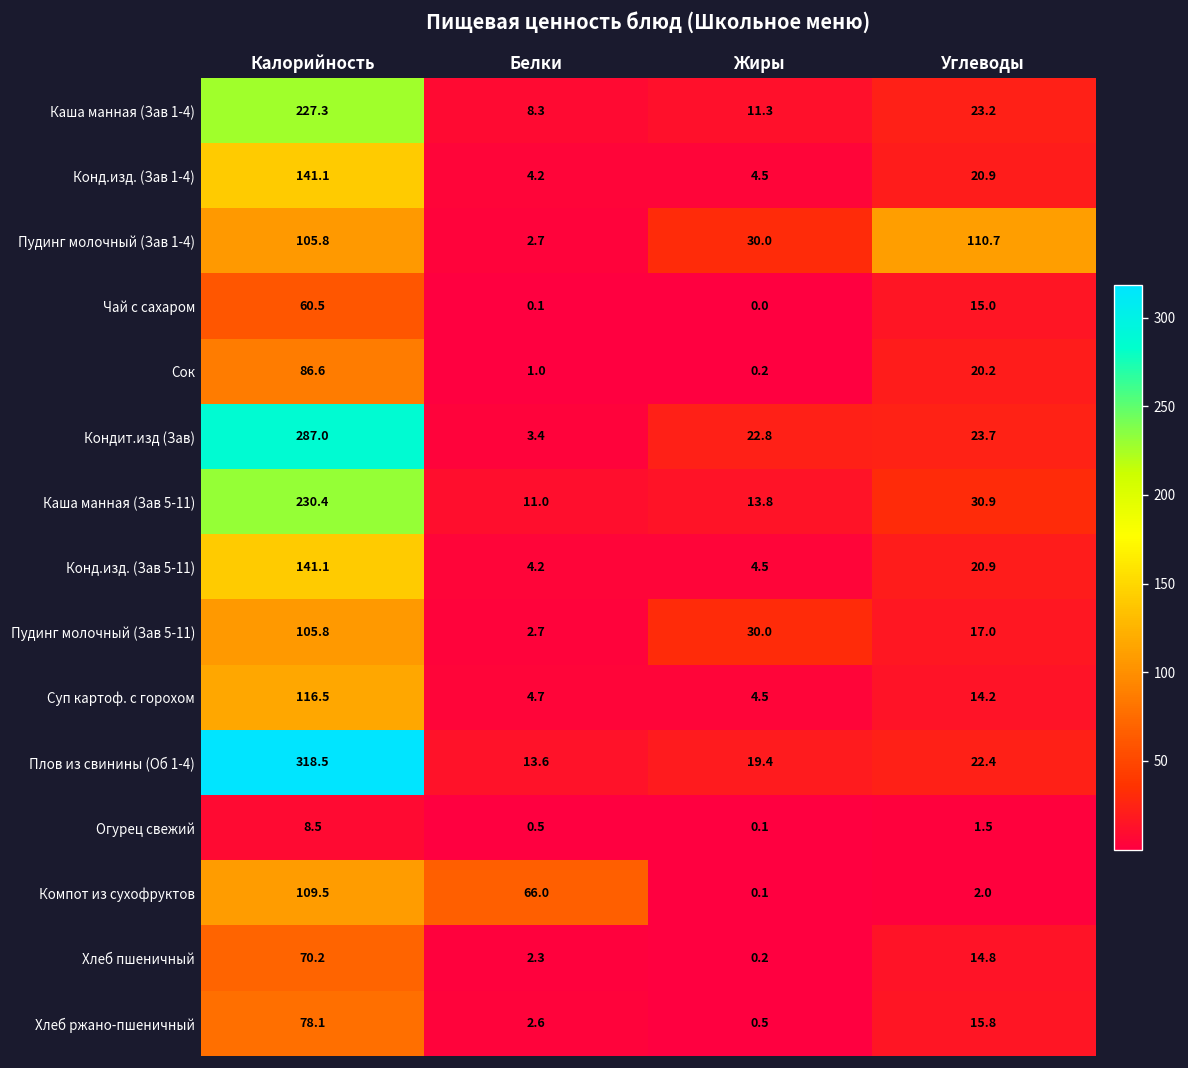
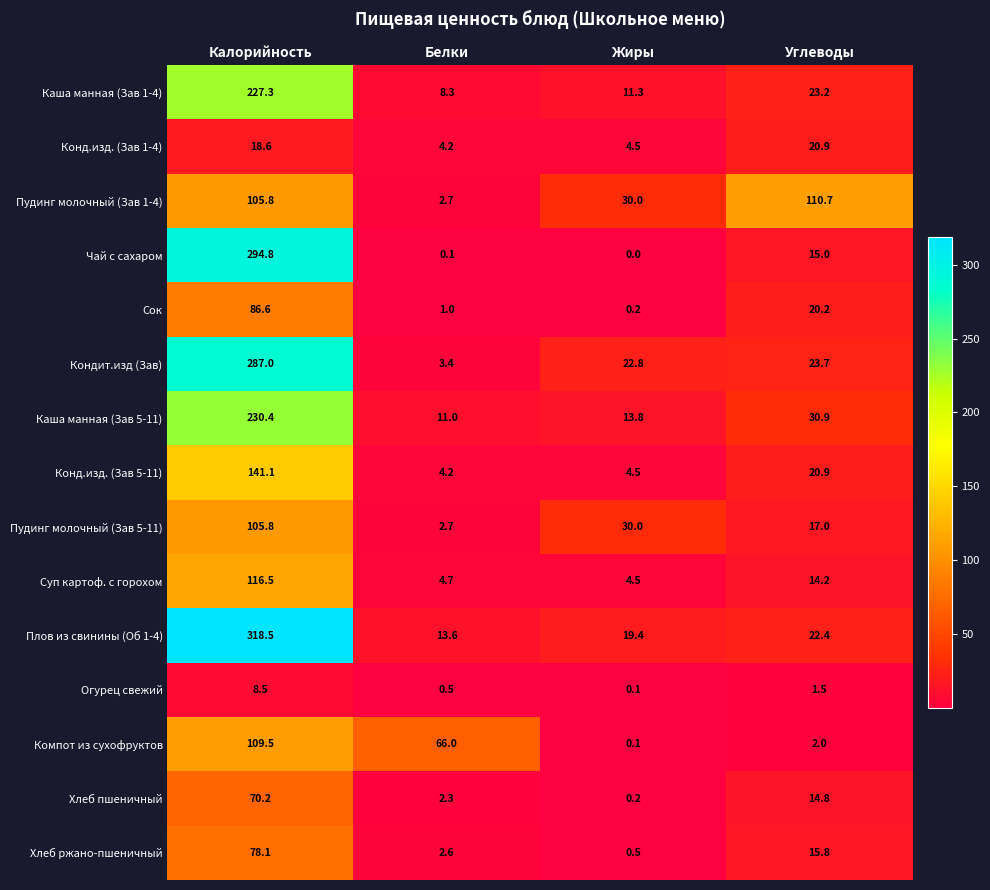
Конд.изд. (Зав 1-4), Калорийность: 141.1 -> 18.6
Чай с сахаром, Калорийность: 60.5 -> 294.8
